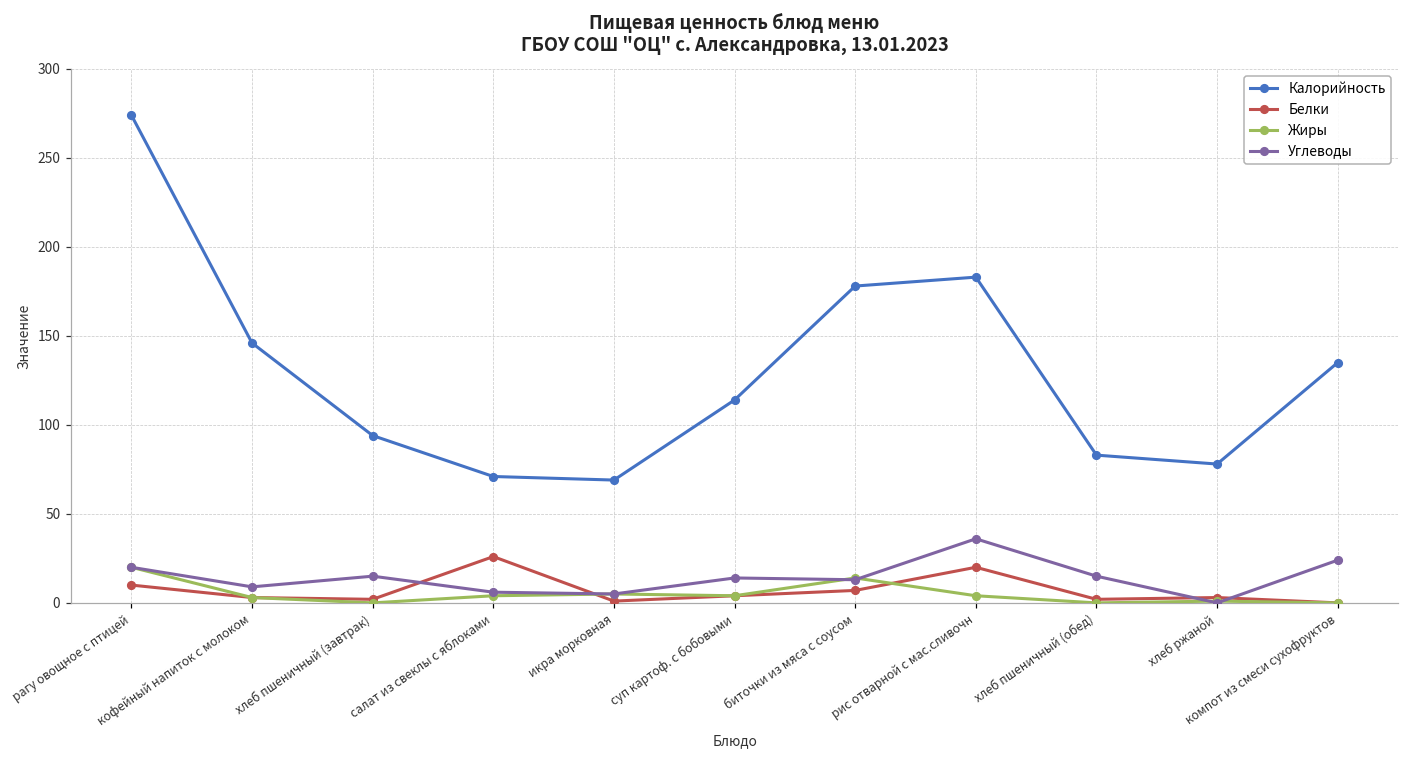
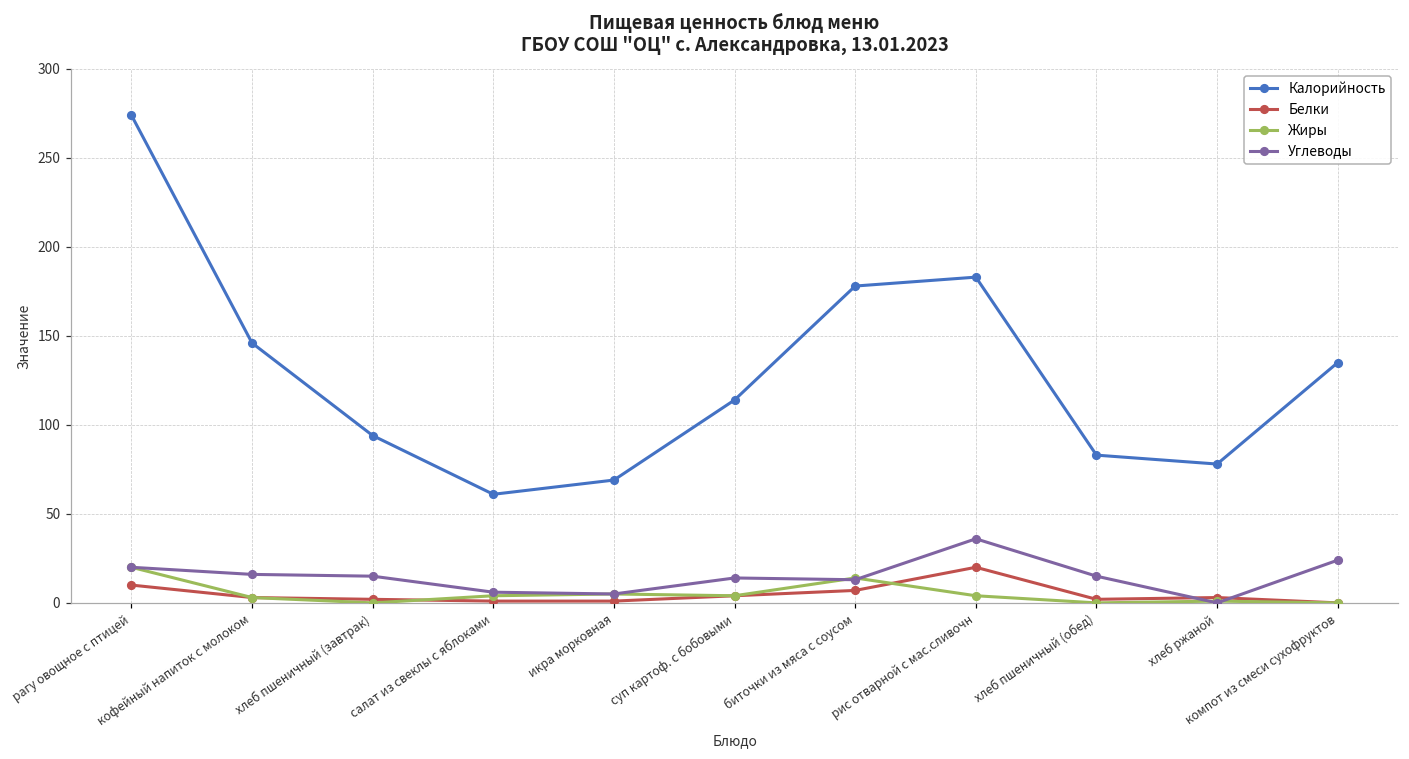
Углеводы, кофейный напиток с молоком: 9 -> 16
Калорийность, салат из свеклы с яблоками: 71 -> 61
Белки, салат из свеклы с яблоками: 26 -> 1
